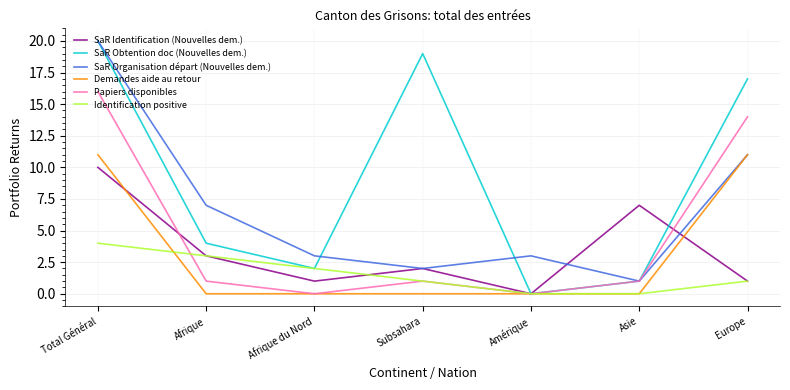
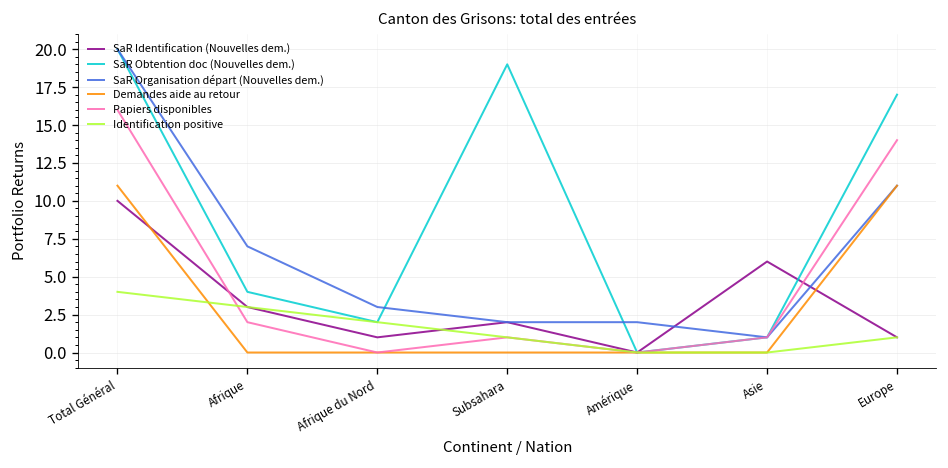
Papiers disponibles, Afrique: 1 -> 2
SaR Organisation départ (Nouvelles dem.), Amérique: 3 -> 2
SaR Identification (Nouvelles dem.), Asie: 7 -> 6
